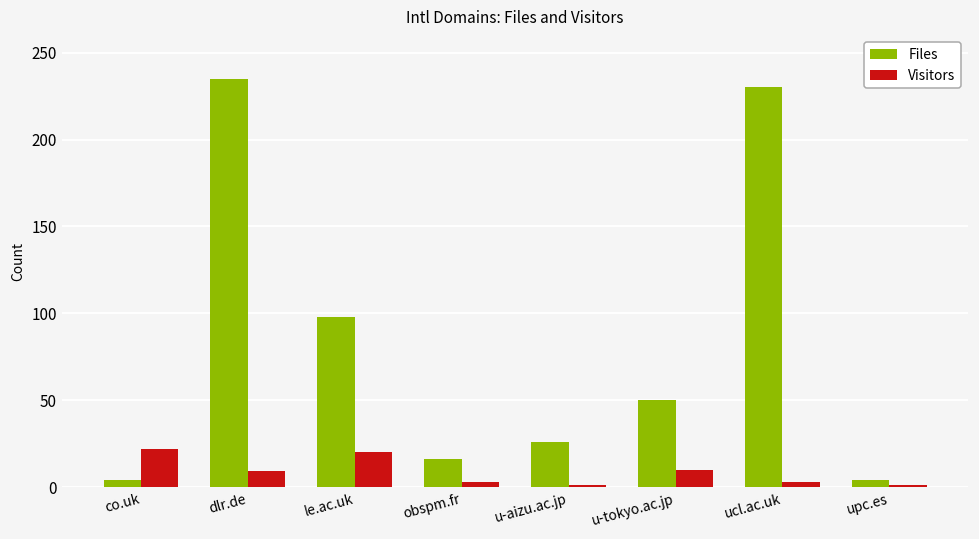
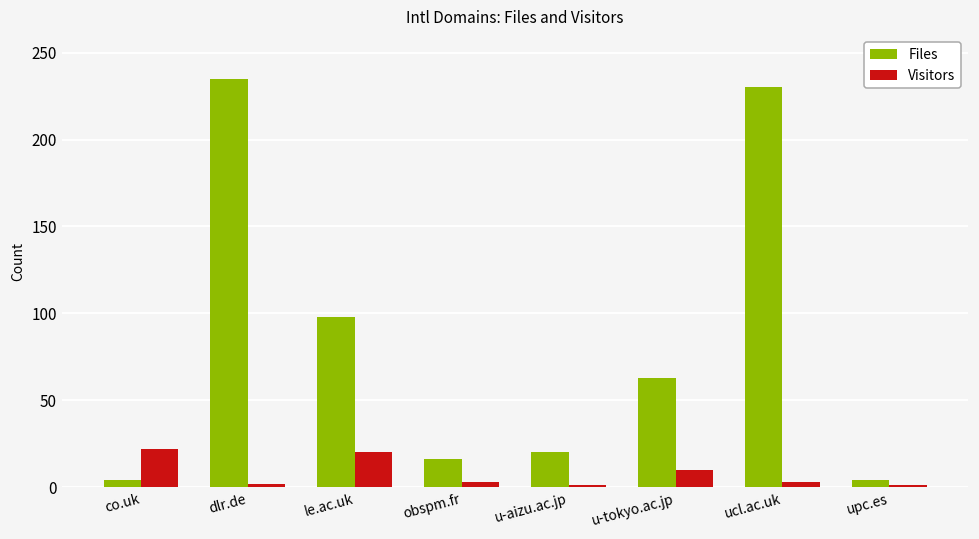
Visitors, dlr.de: 9 -> 2
Files, u-aizu.ac.jp: 26 -> 20
Files, u-tokyo.ac.jp: 50 -> 63
